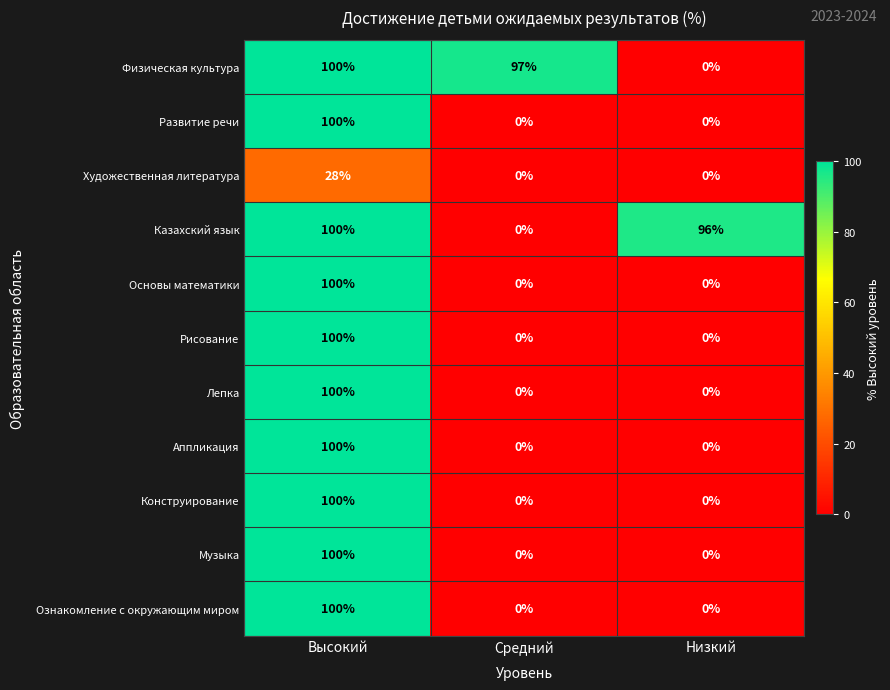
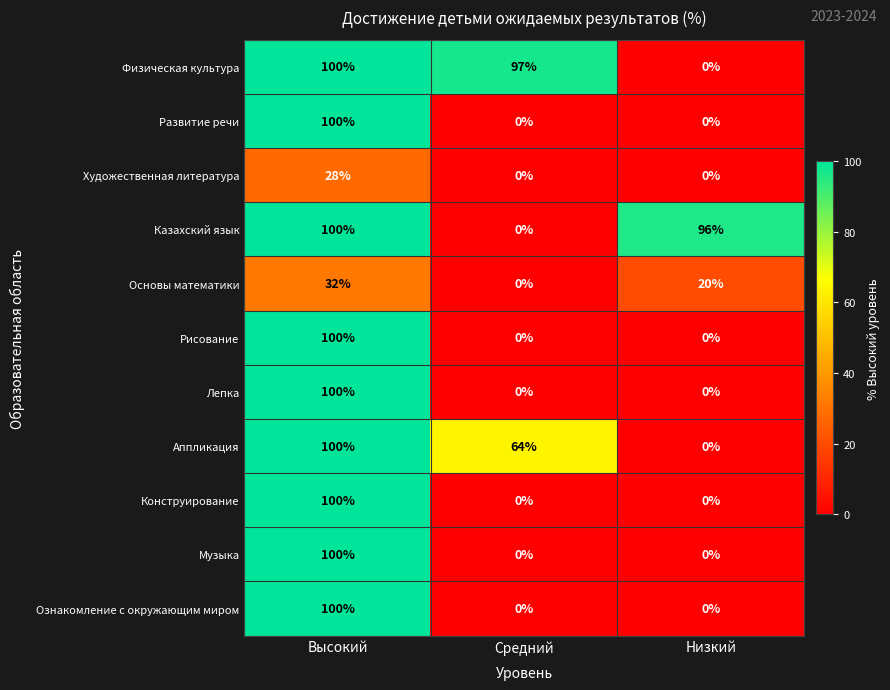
Основы математики, Высокий: 100% -> 32%
Основы математики, Низкий: 0% -> 20%
Аппликация, Средний: 0% -> 64%
